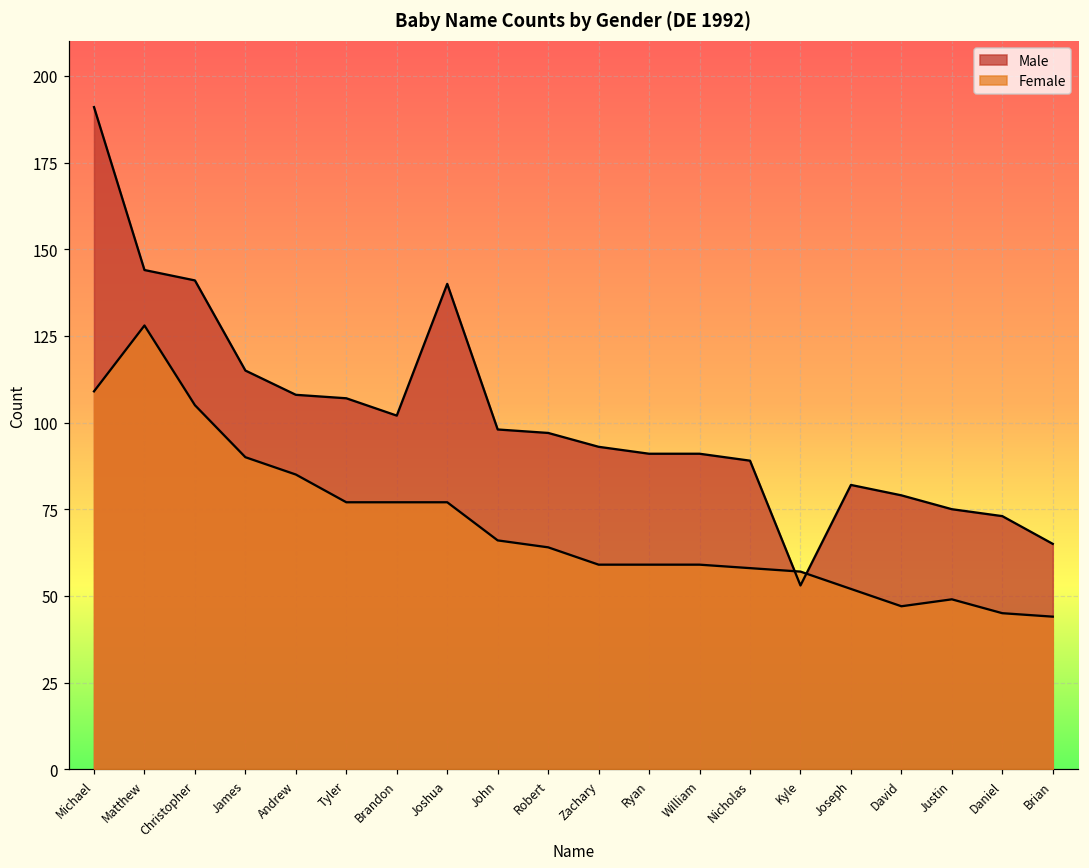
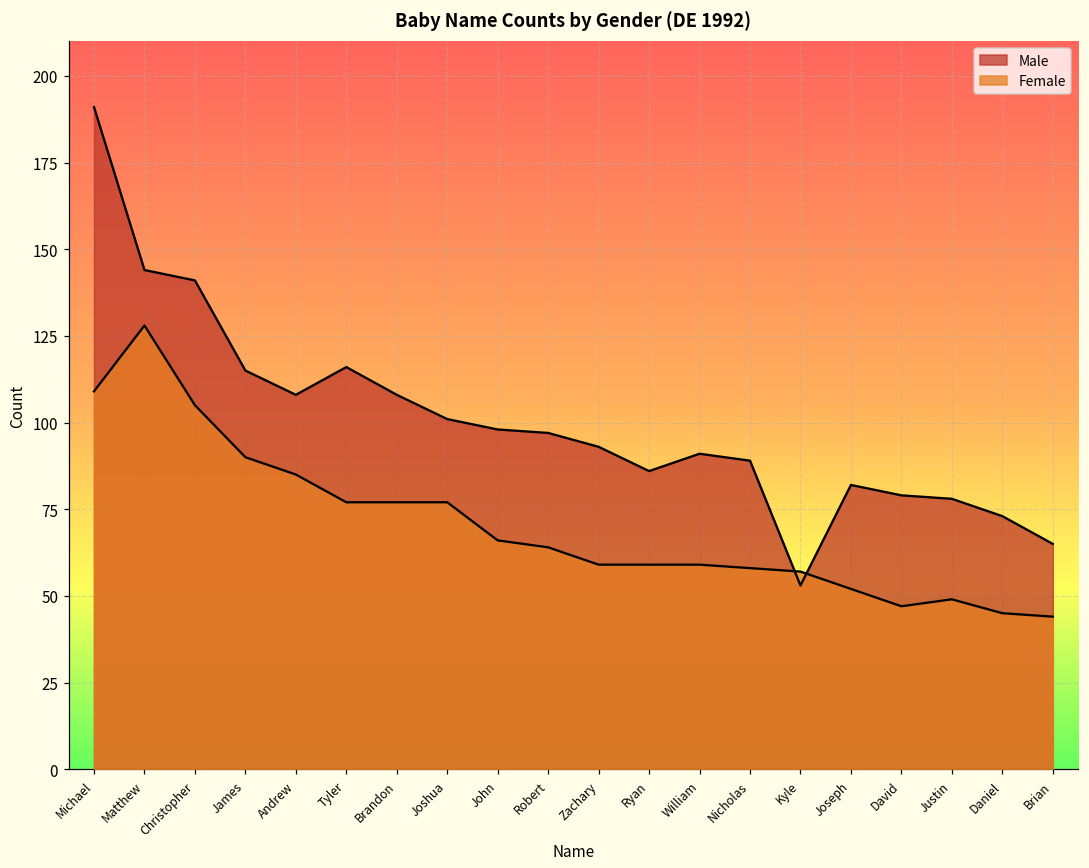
Male, Tyler: 107 -> 116
Male, Brandon: 102 -> 108
Male, Joshua: 140 -> 101
Male, Ryan: 91 -> 86
Male, Justin: 75 -> 78
